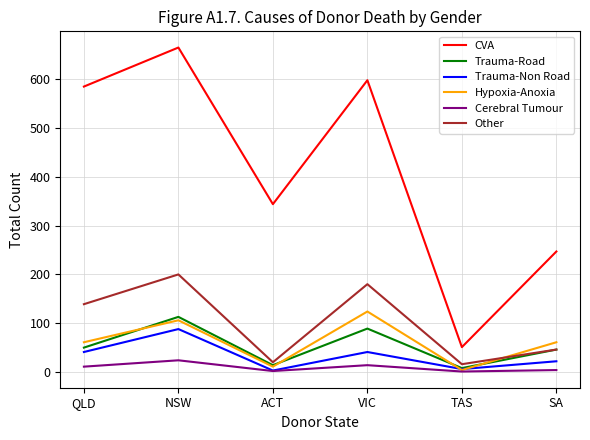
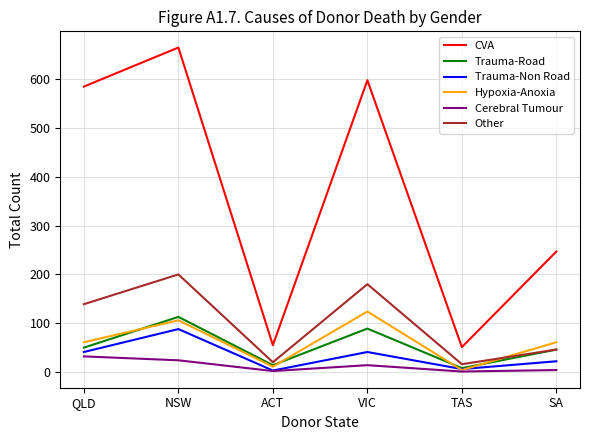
Cerebral Tumour, QLD: 10 -> 30
CVA, ACT: 340 -> 60
